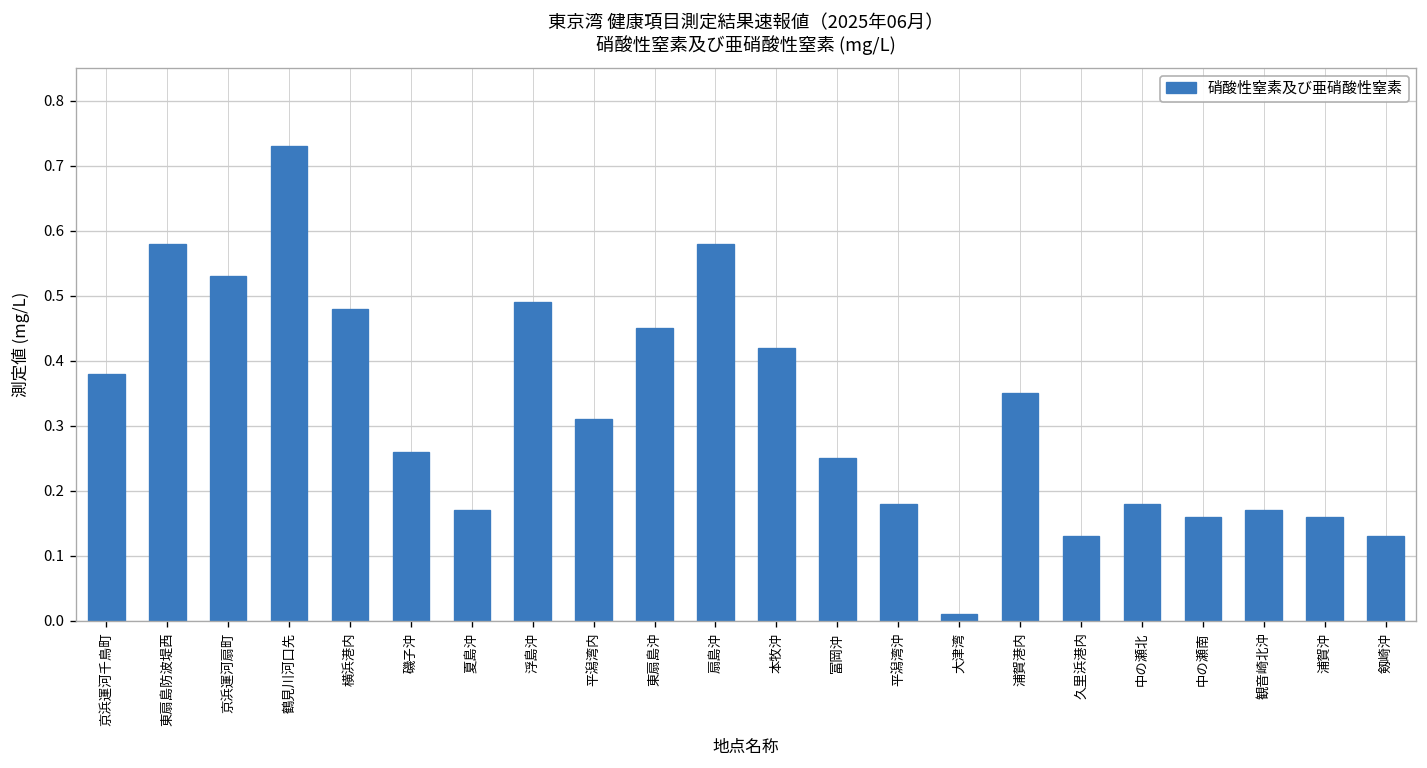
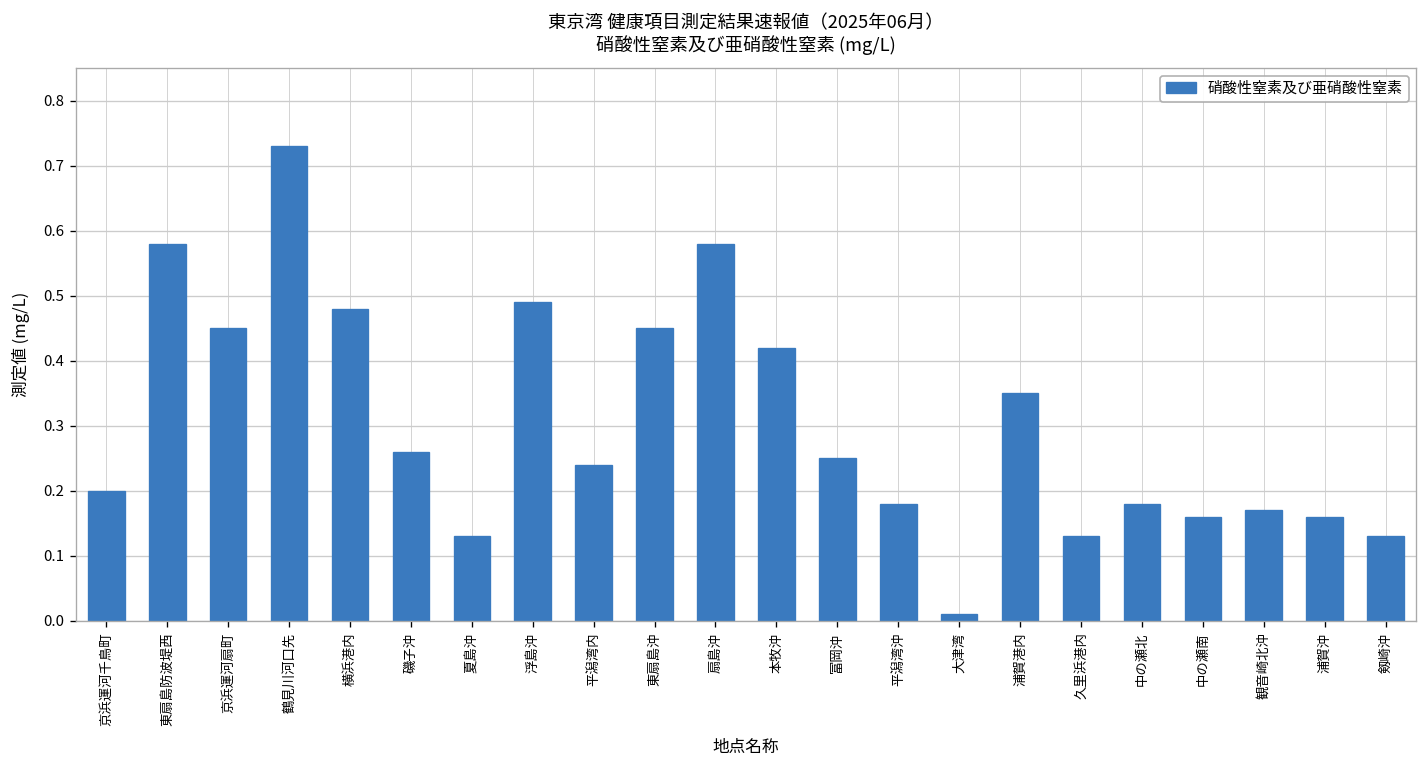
京浜運河千鳥町: 0.38 -> 0.20
京浜運河扇町: 0.53 -> 0.45
夏島沖: 0.17 -> 0.13
平潟湾内: 0.31 -> 0.24
